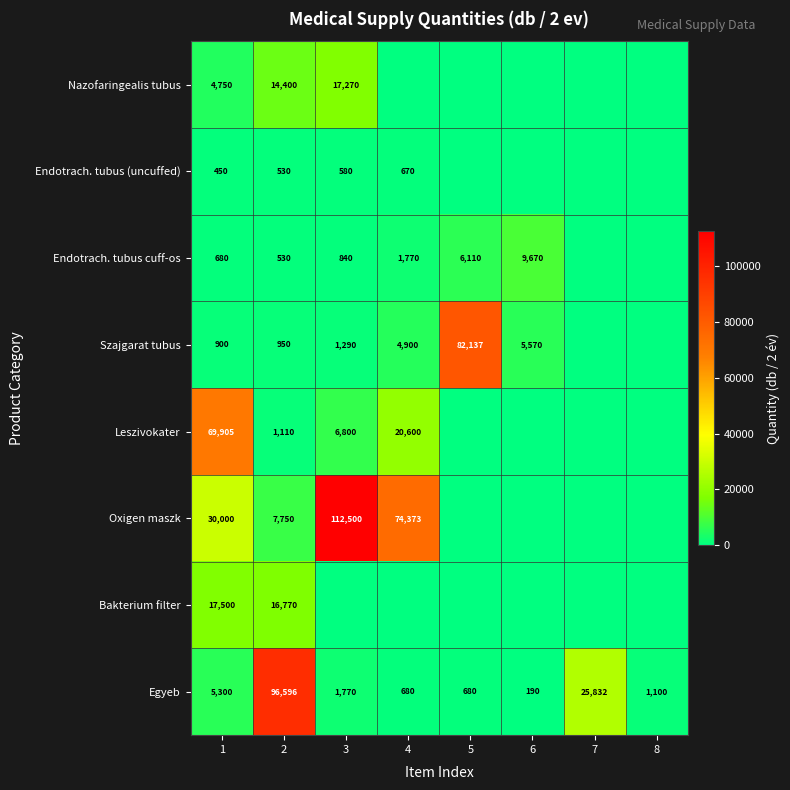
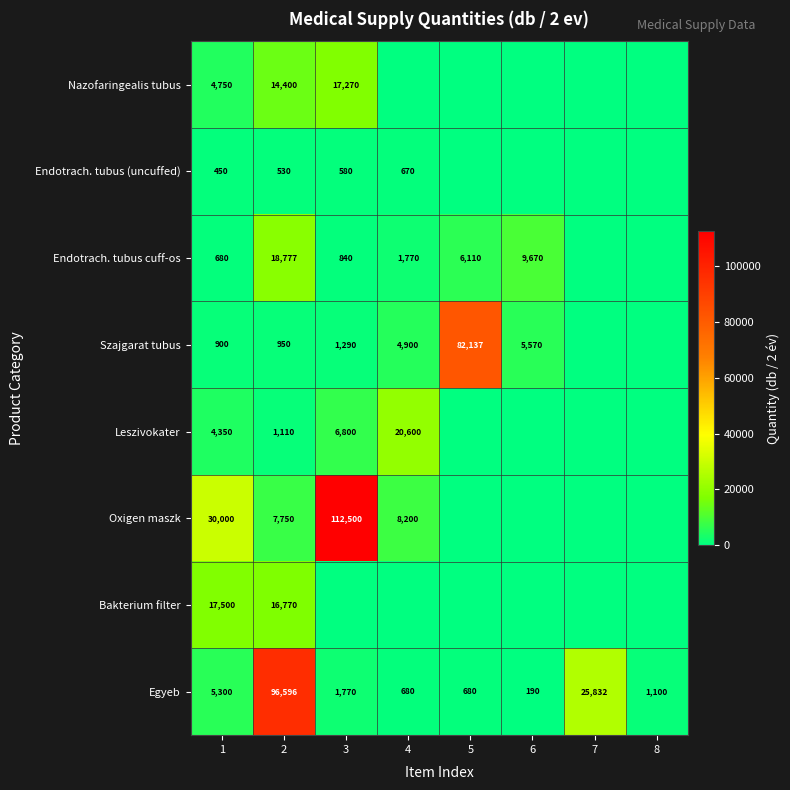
Endotrach. tubus cuff-os, 2: 530 -> 18,777
Leszivokater, 1: 69,905 -> 4,350
Oxigen maszk, 4: 74,373 -> 8,200
